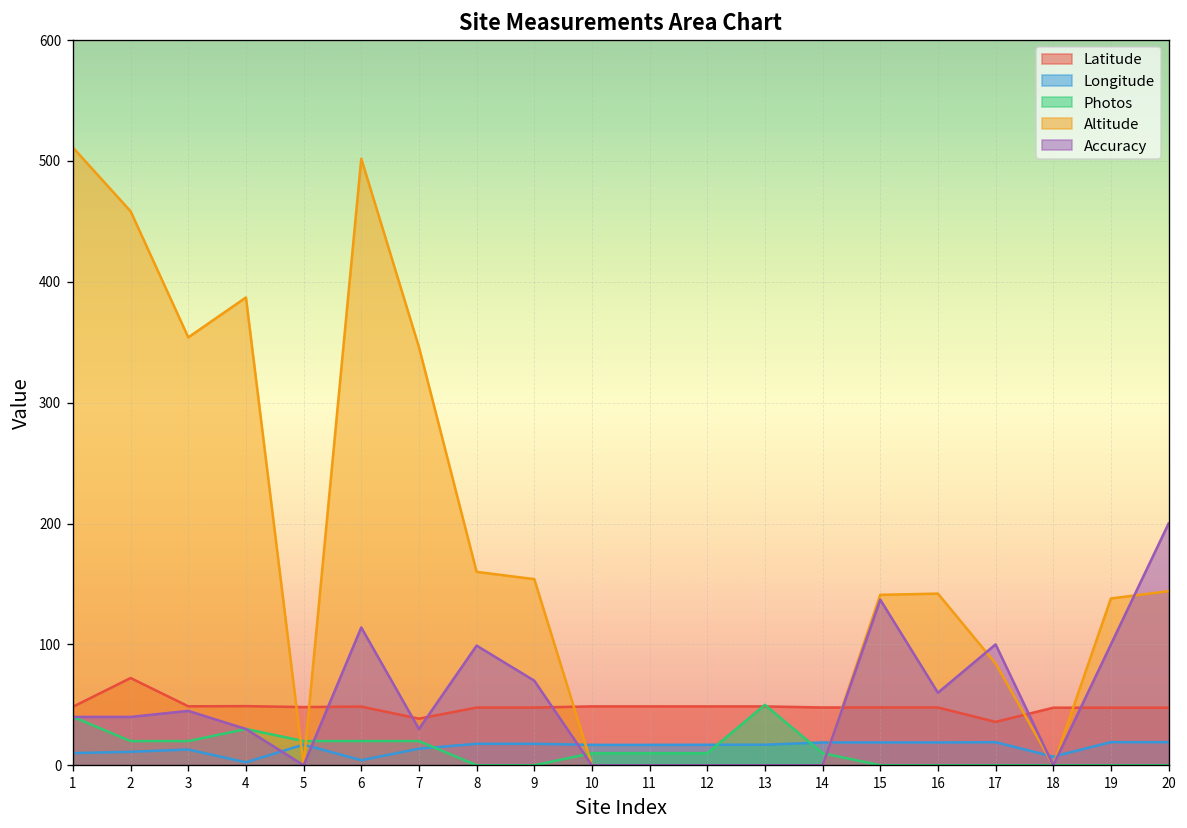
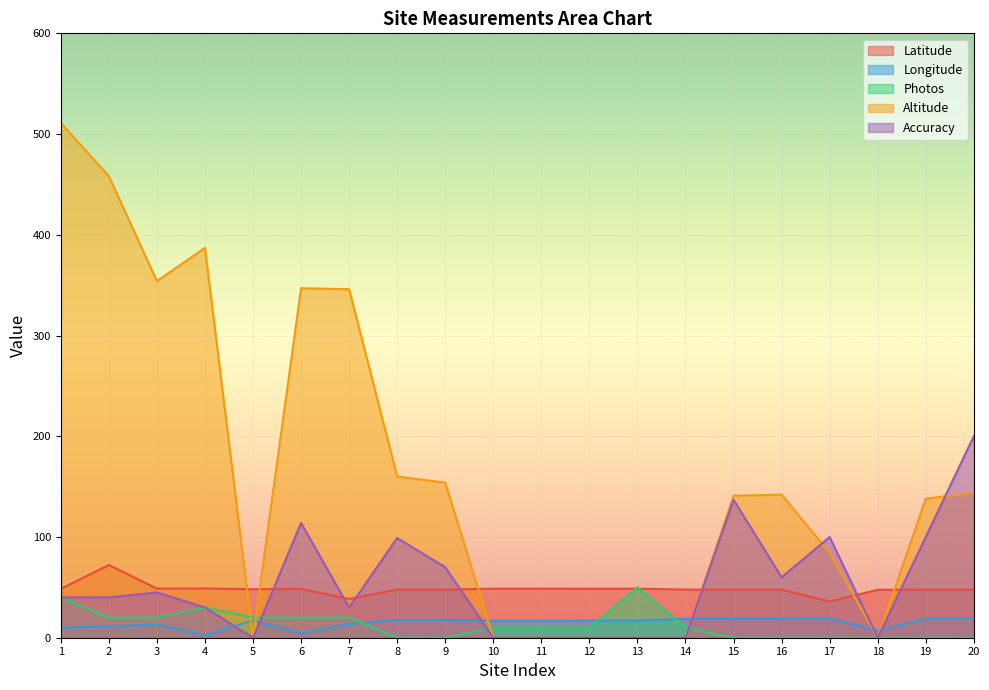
Altitude, 6: 502 -> 347
